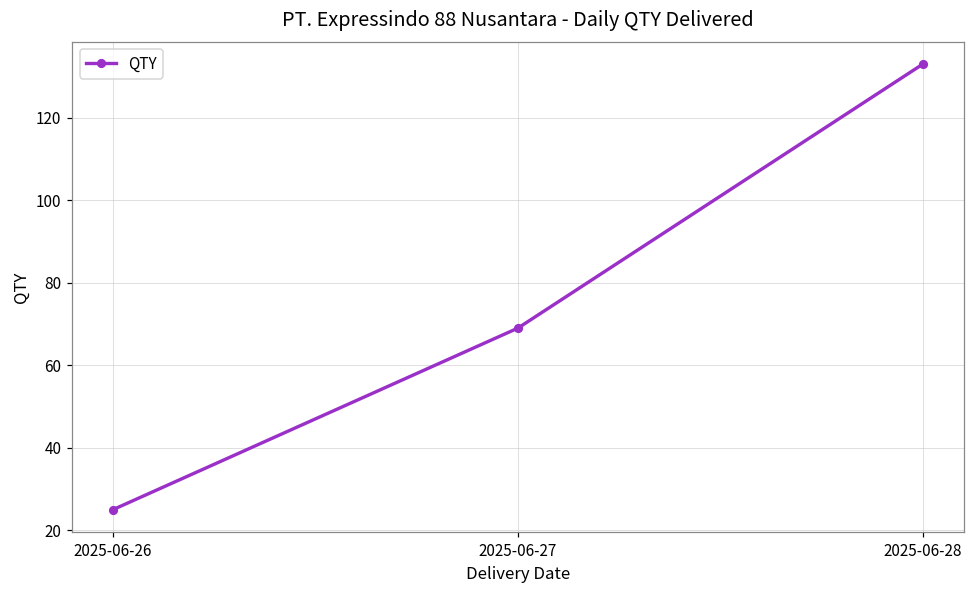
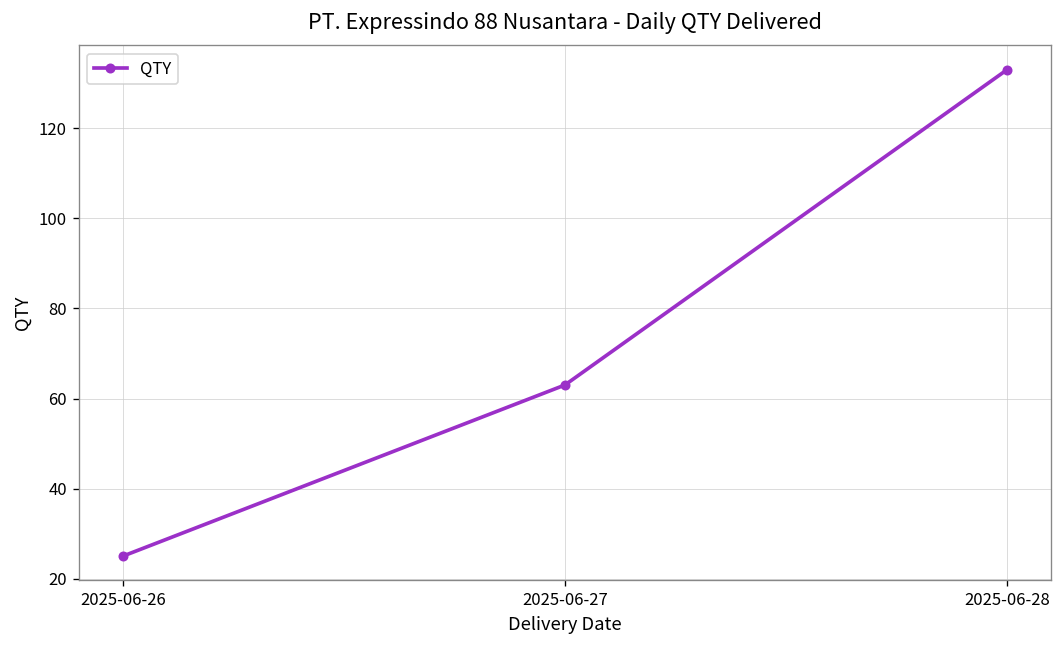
2025-06-27: 69 -> 63
